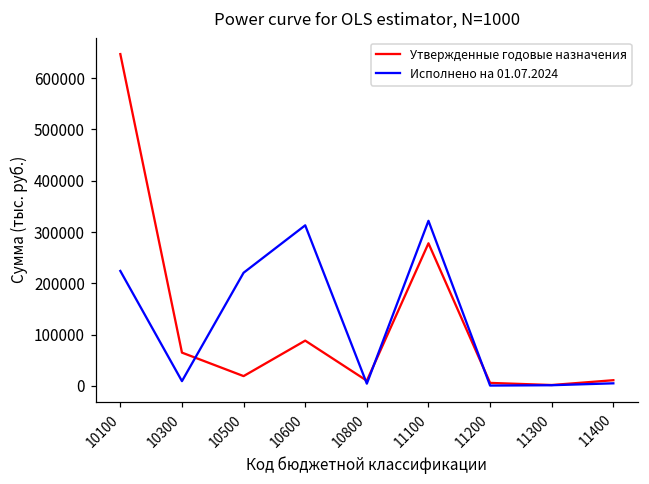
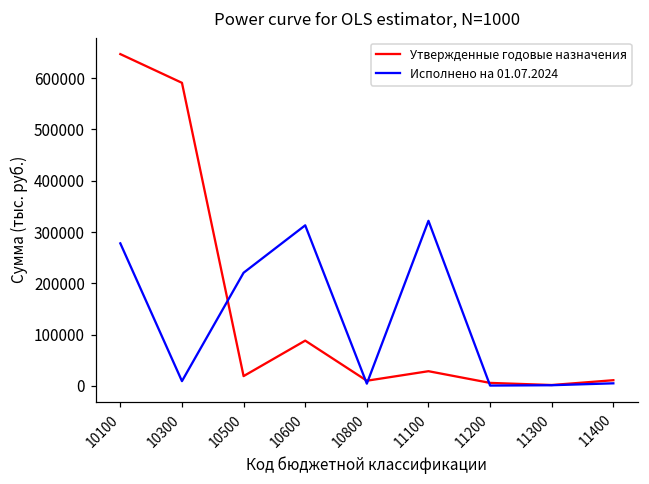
Исполнено на 01.07.2024, 10100: 220000 -> 280000
Утвержденные годовые назначения, 10300: 60000 -> 590000
Утвержденные годовые назначения, 11100: 280000 -> 30000
